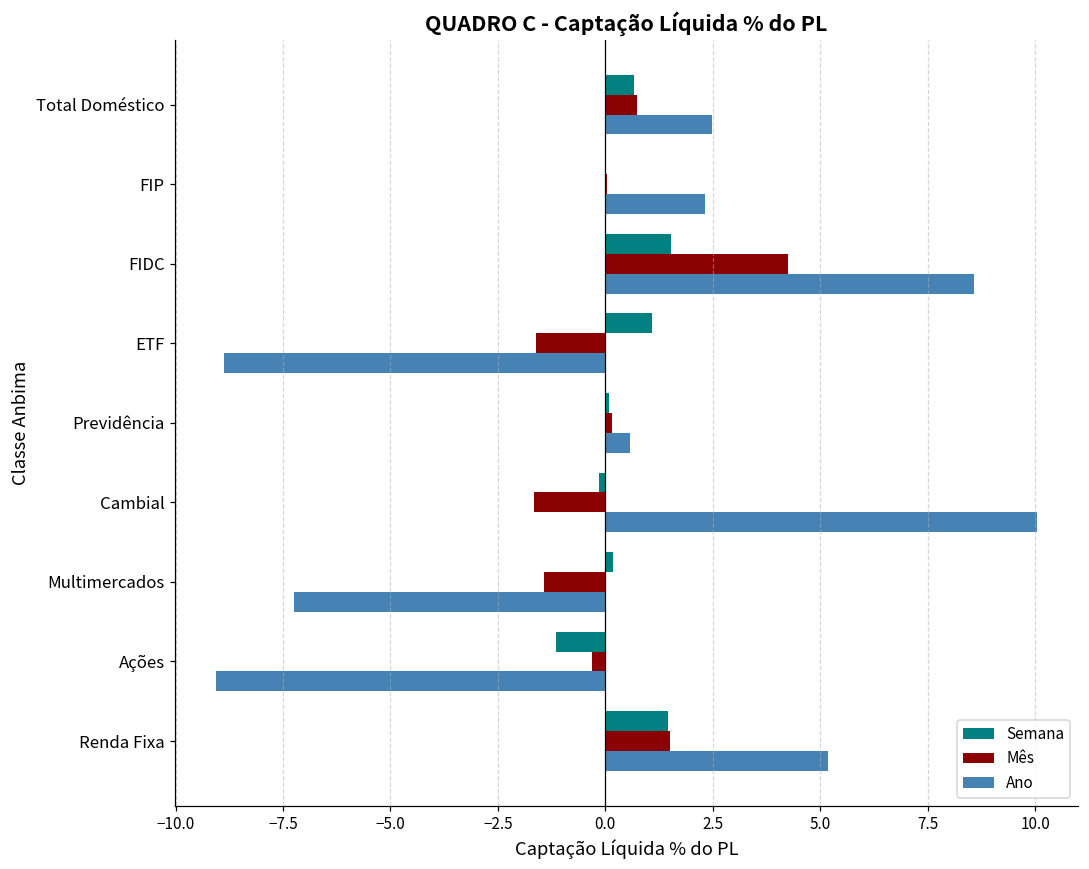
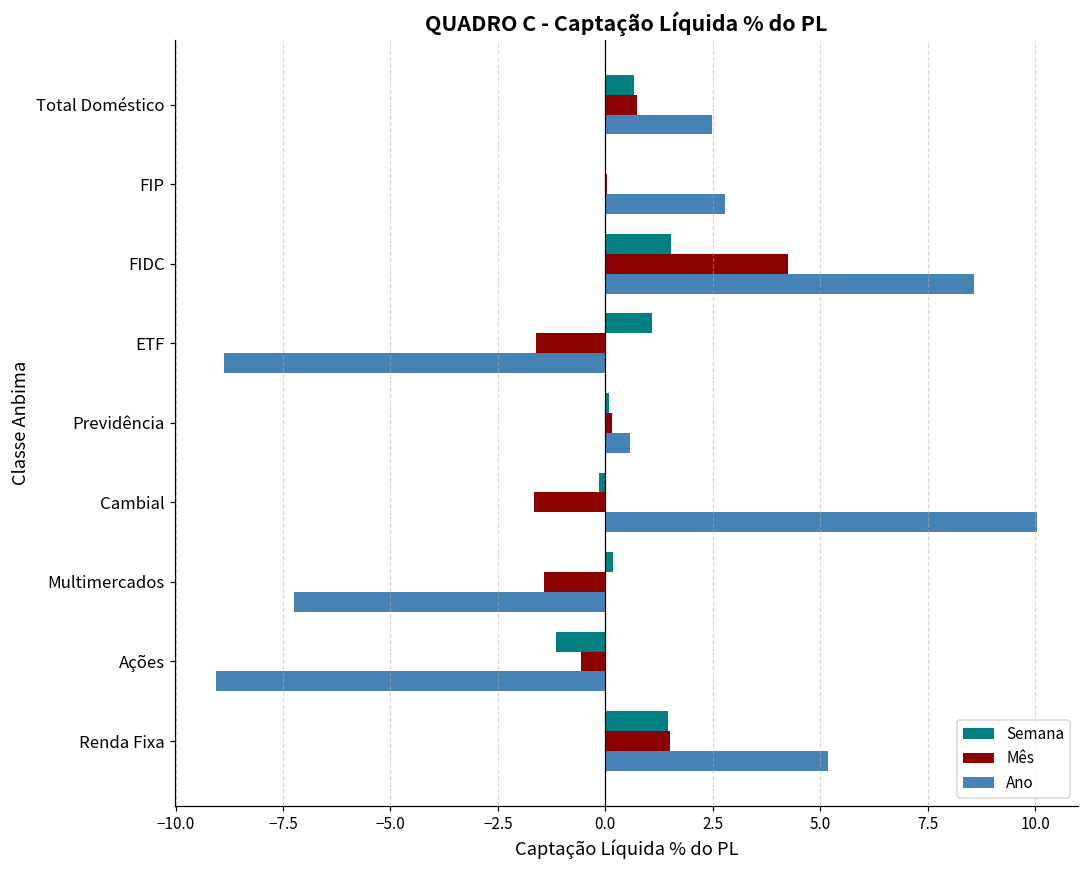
Ano, FIP: 2.3 -> 2.8
Mês, Ações: -0.3 -> -0.6
